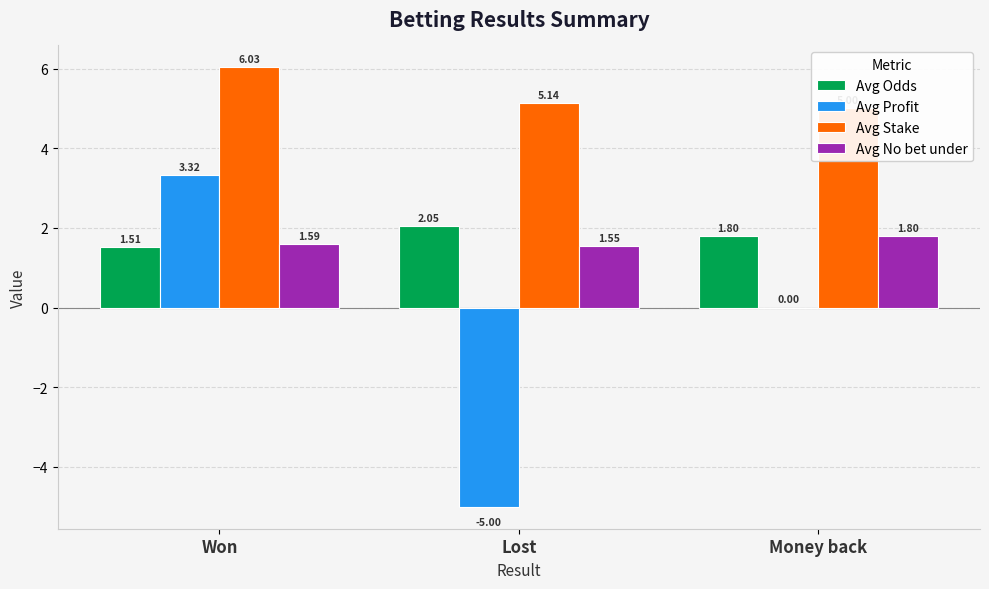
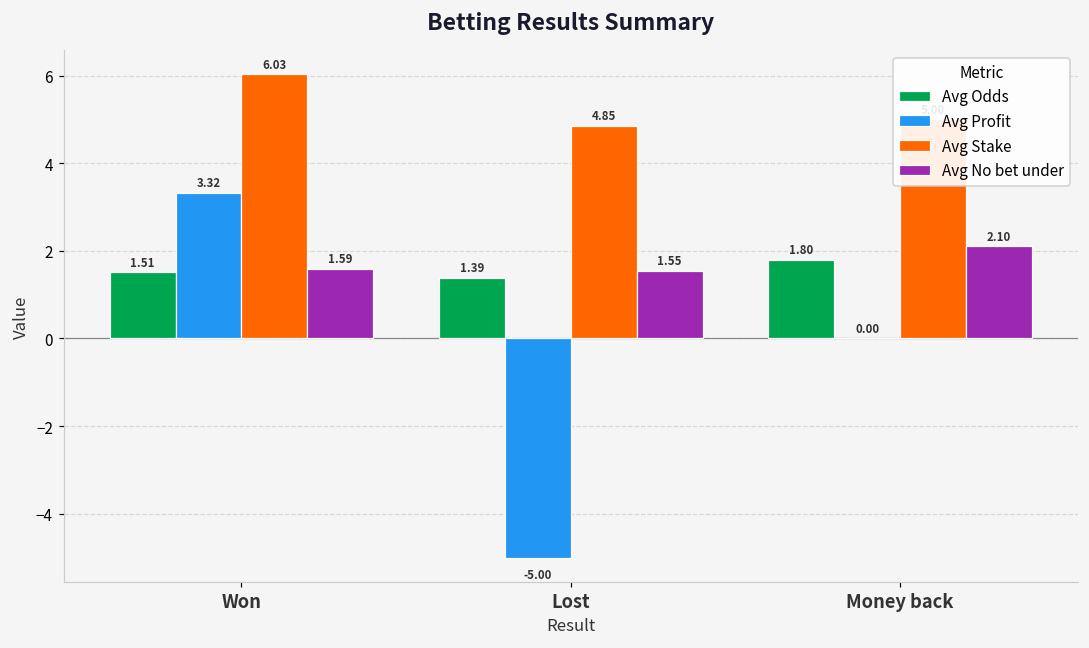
Avg Odds, Lost: 2.05 -> 1.39
Avg Stake, Lost: 5.14 -> 4.85
Avg No bet under, Money back: 1.80 -> 2.10
